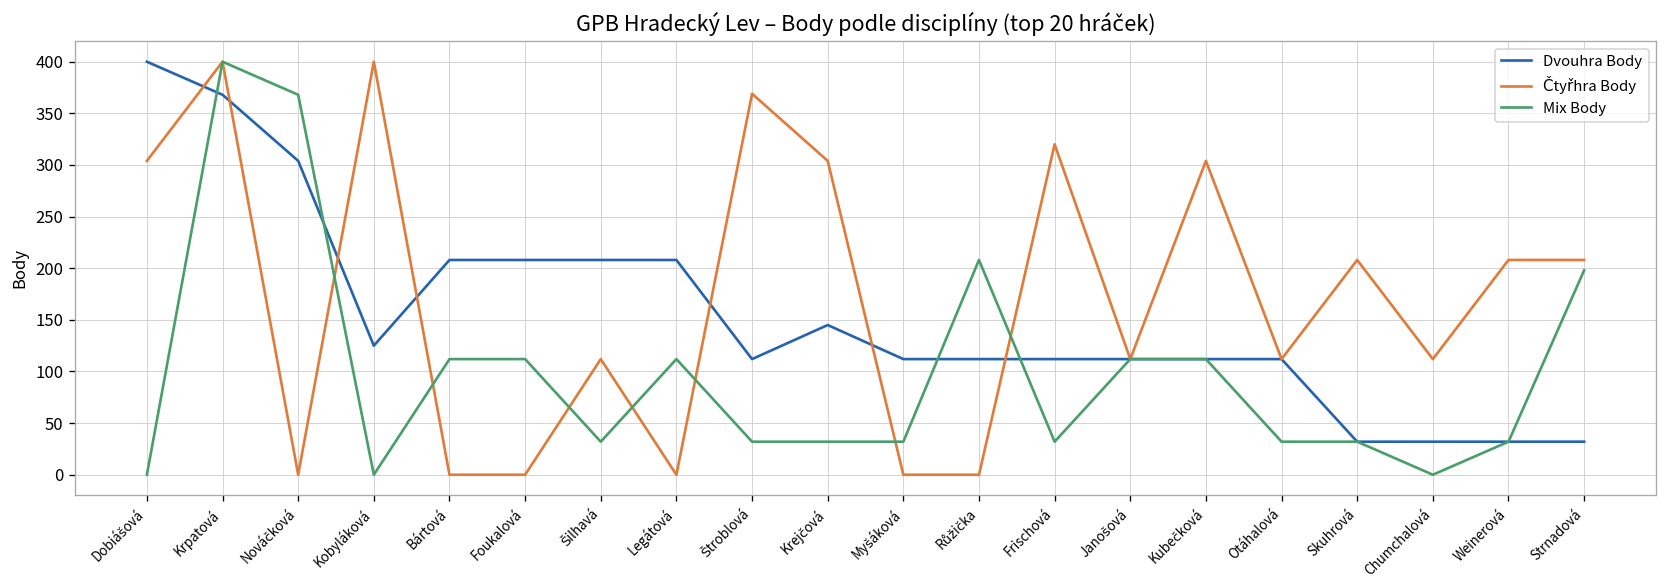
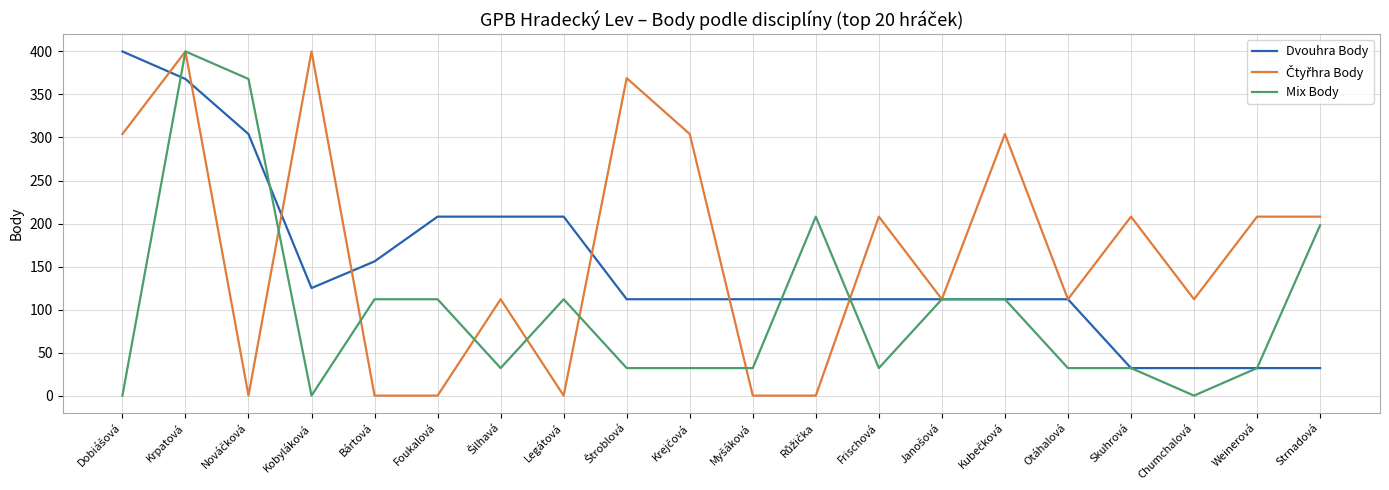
Dvouhra Body, Bártová: 210 -> 160
Dvouhra Body, Krejčová: 150 -> 110
Čtyřhra Body, Frischová: 320 -> 210
